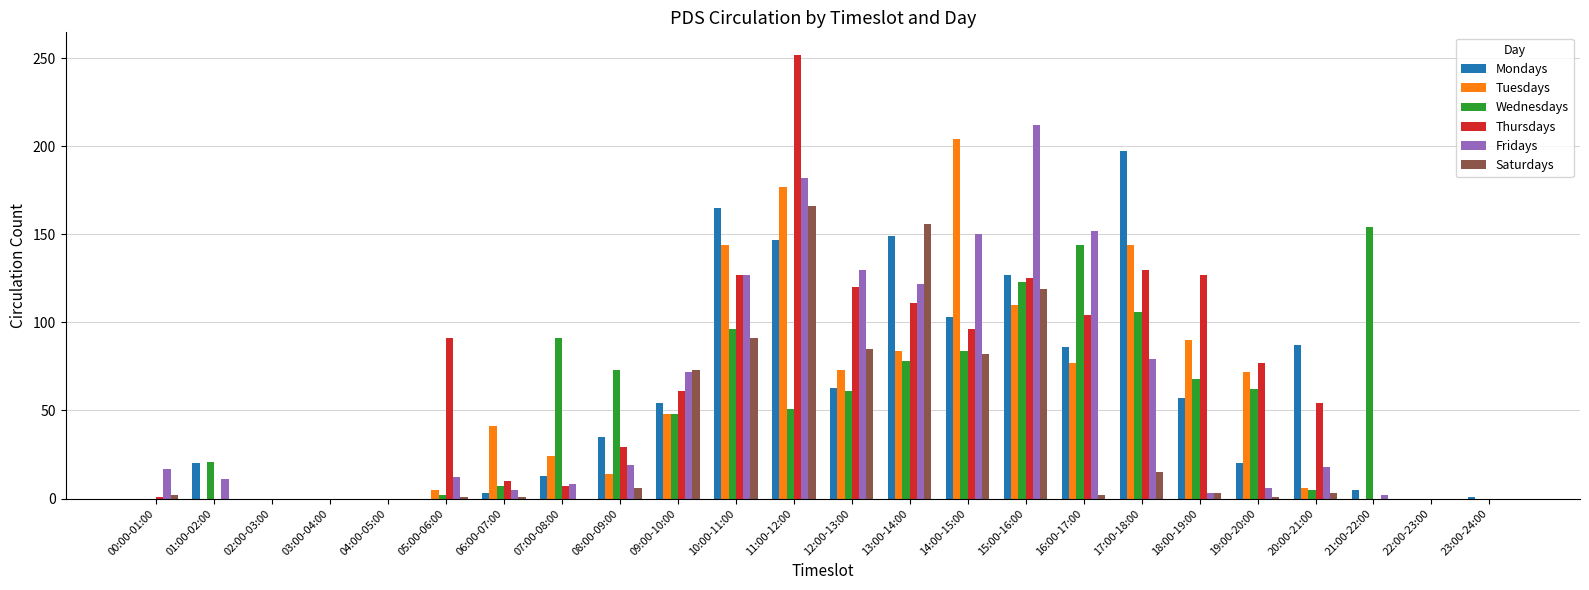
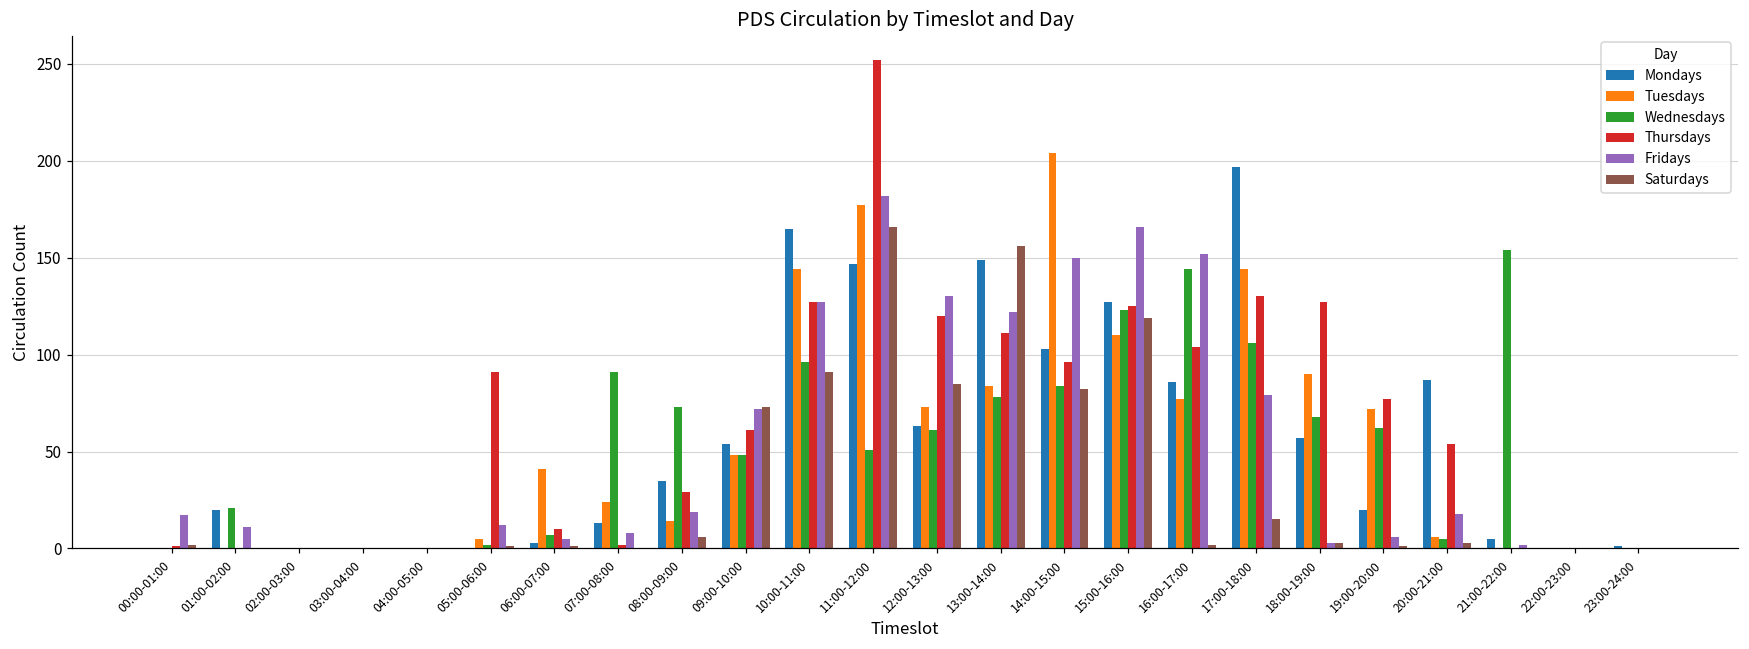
Thursdays, 07:00-08:00: 7 -> 2
Fridays, 15:00-16:00: 212 -> 166
